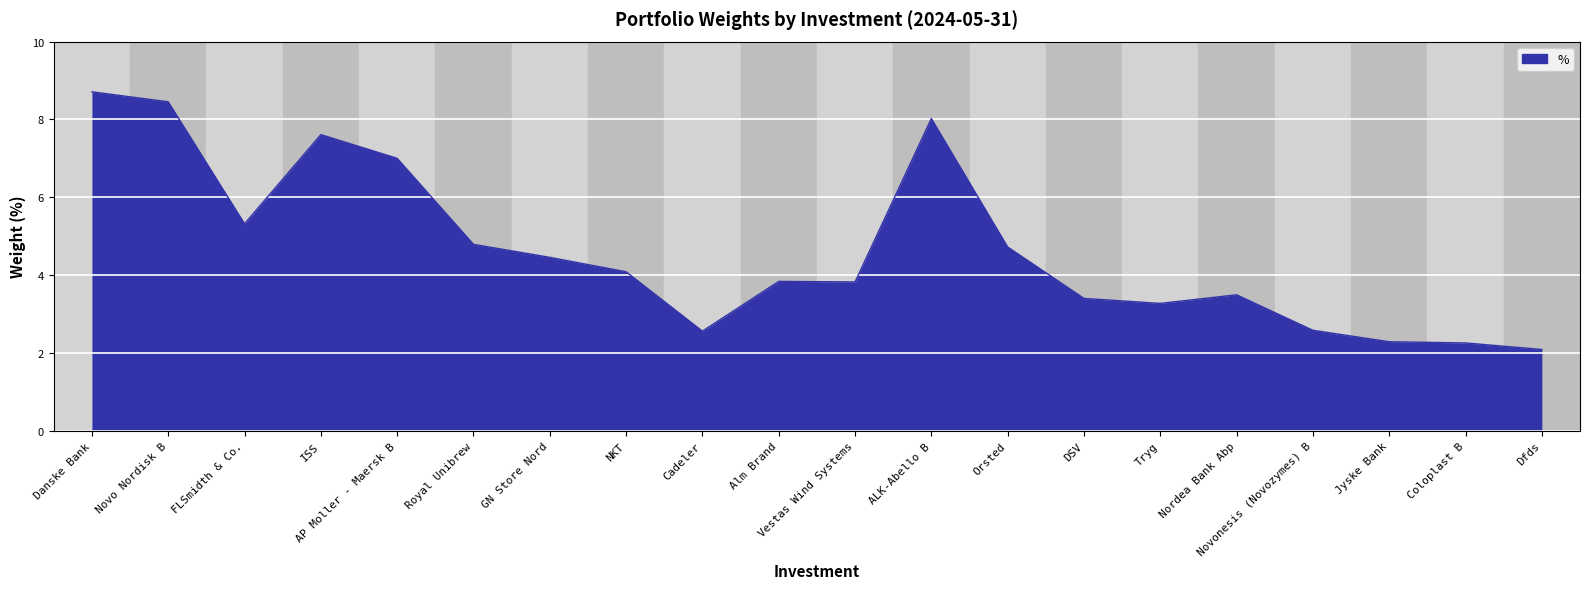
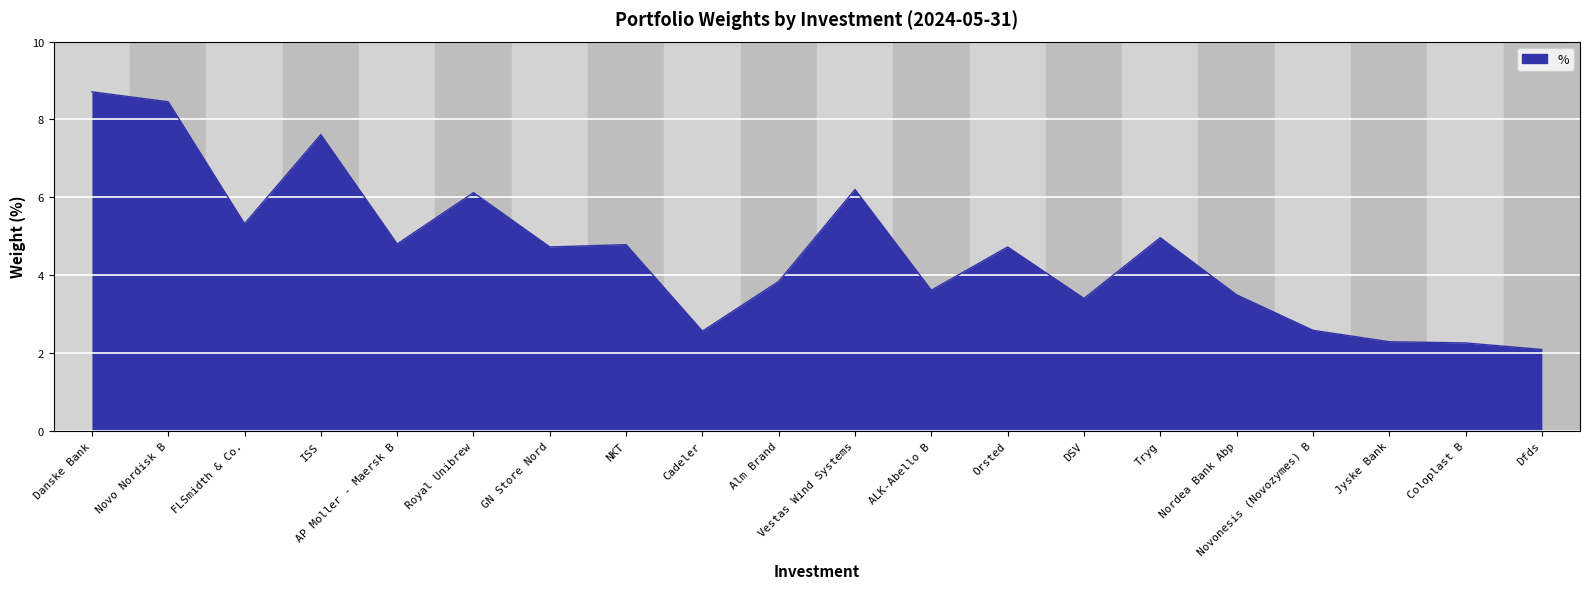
AP Moller - Maersk B: 7.0 -> 4.8
Royal Unibrew: 4.8 -> 6.1
GN Store Nord: 4.5 -> 4.7
NKT: 4.1 -> 4.8
Vestas Wind Systems: 3.8 -> 6.2
ALK-Abello B: 8.0 -> 3.6
Tryg: 3.3 -> 5.0
